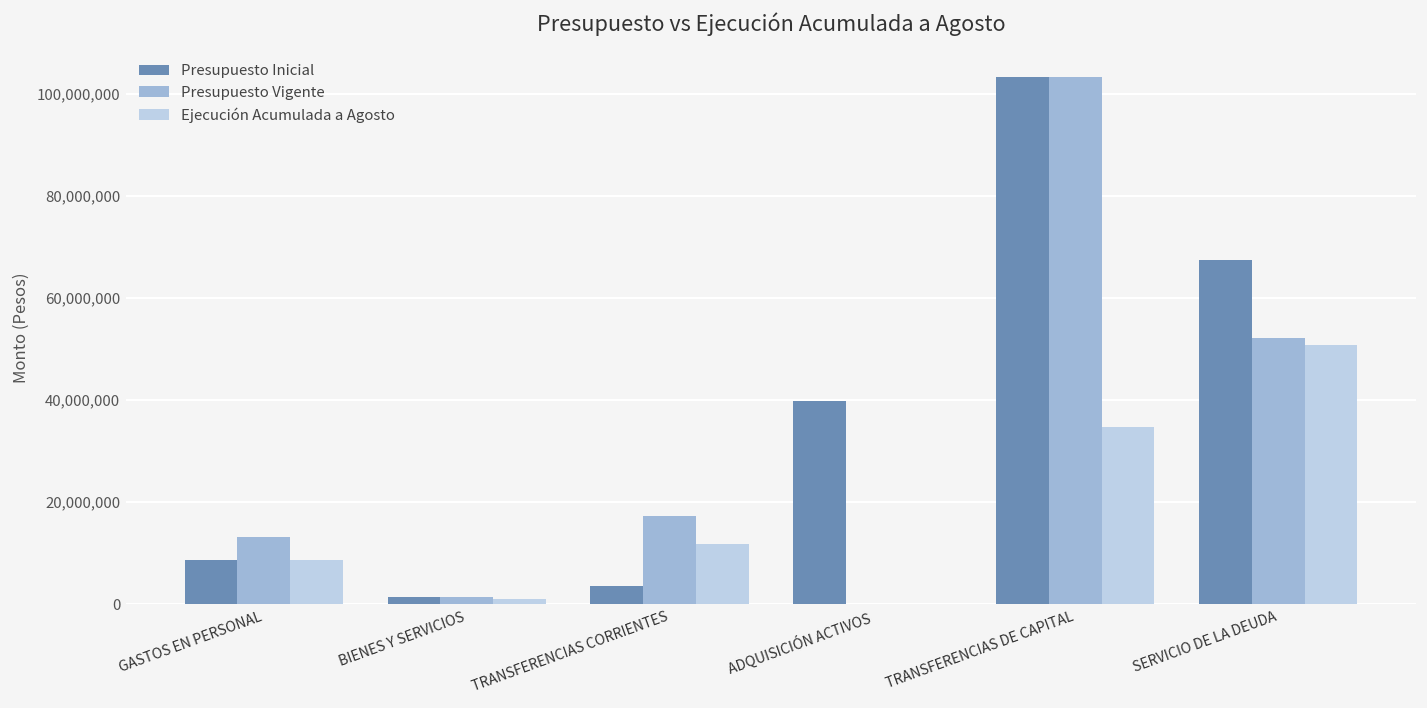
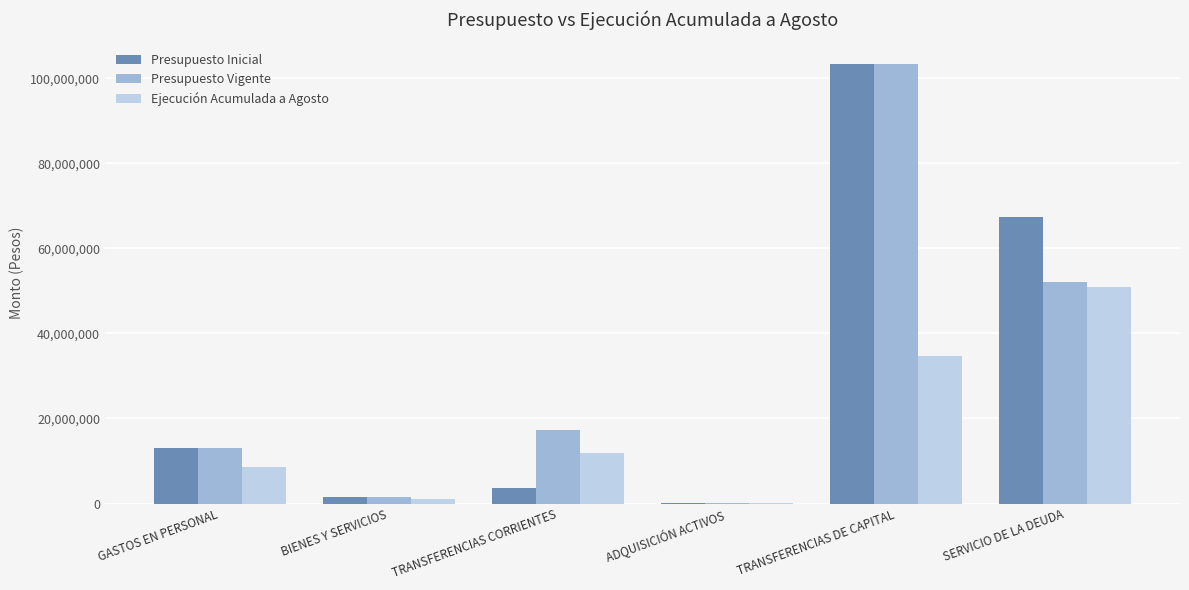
Presupuesto Inicial, GASTOS EN PERSONAL: 9,000,000 -> 13,000,000
Presupuesto Inicial, ADQUISICIÓN ACTIVOS: 40,000,000 -> 0
